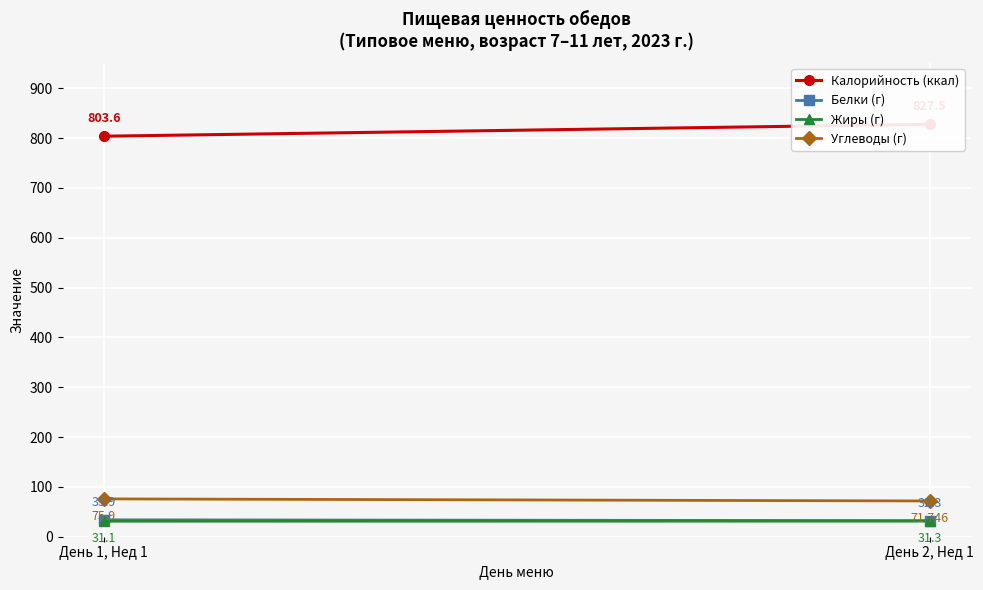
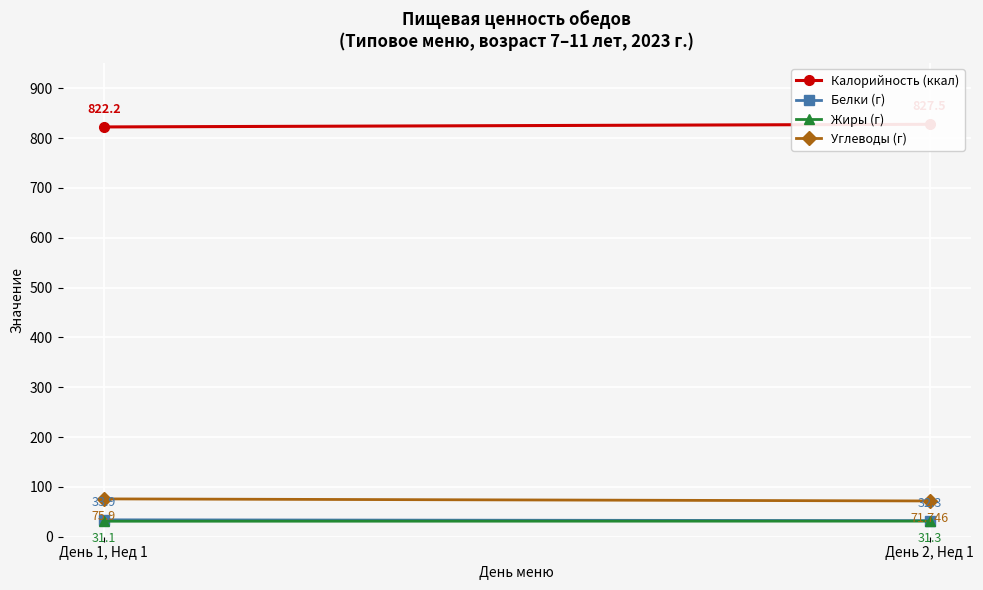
Калорийность (ккал), День 1, Нед 1: 803.6 -> 822.2
